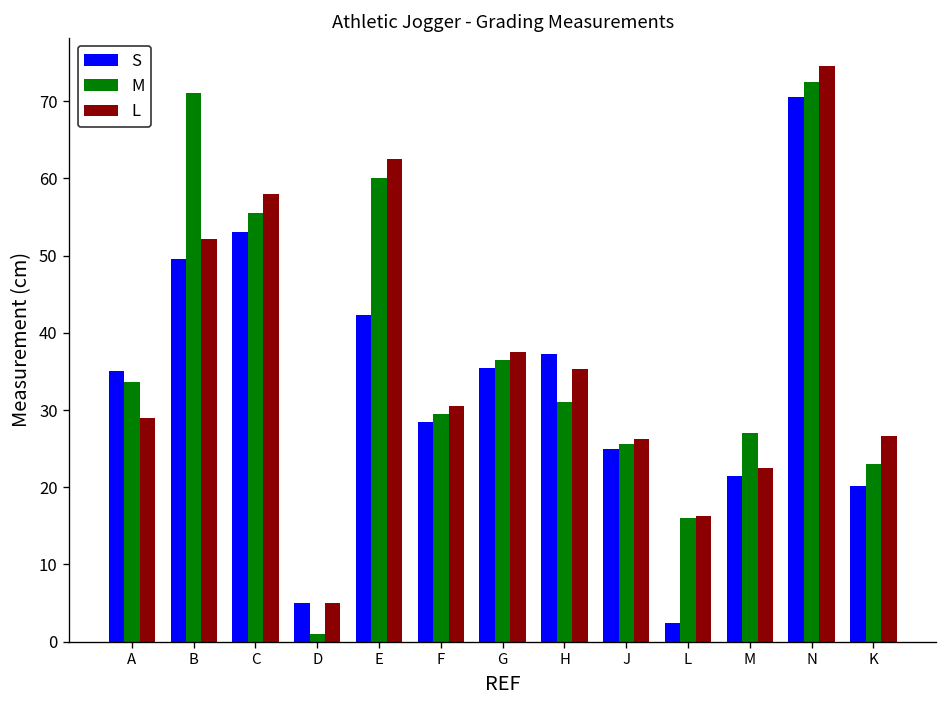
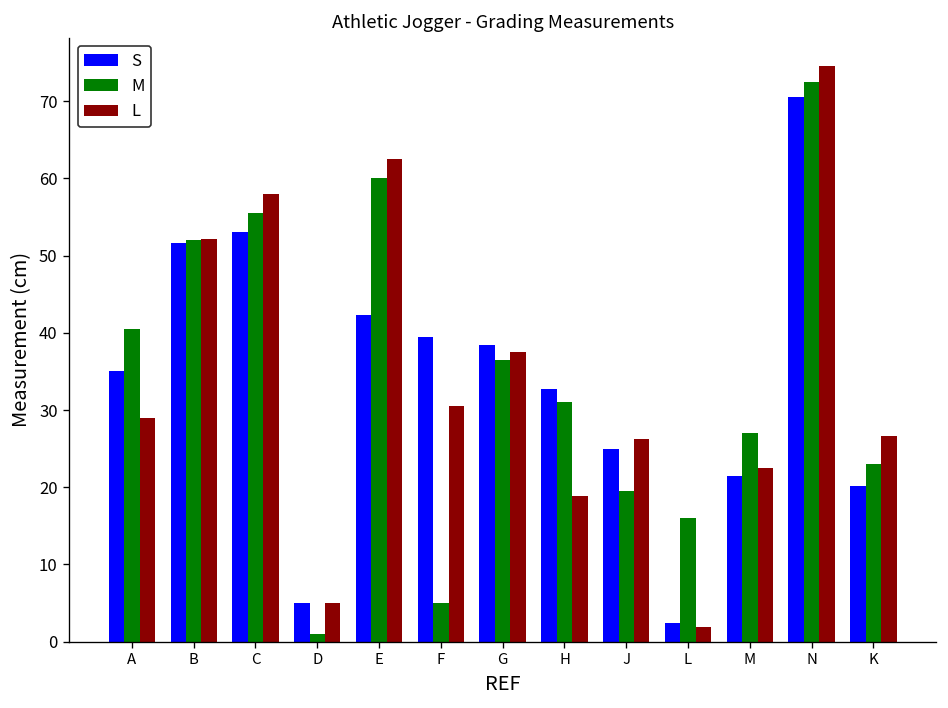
M, A: 34 -> 41
S, B: 50 -> 52
M, B: 71 -> 52
S, F: 29 -> 40
M, F: 30 -> 5
S, G: 36 -> 38
S, H: 37 -> 33
L, H: 35 -> 19
M, J: 26 -> 20
L, L: 16 -> 2
